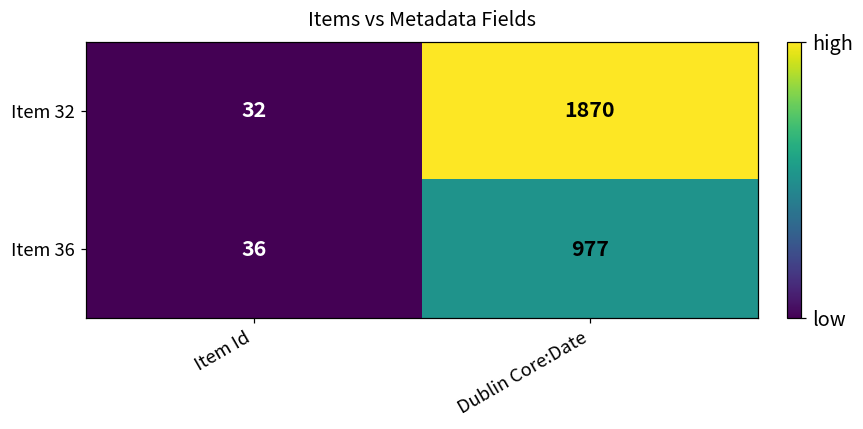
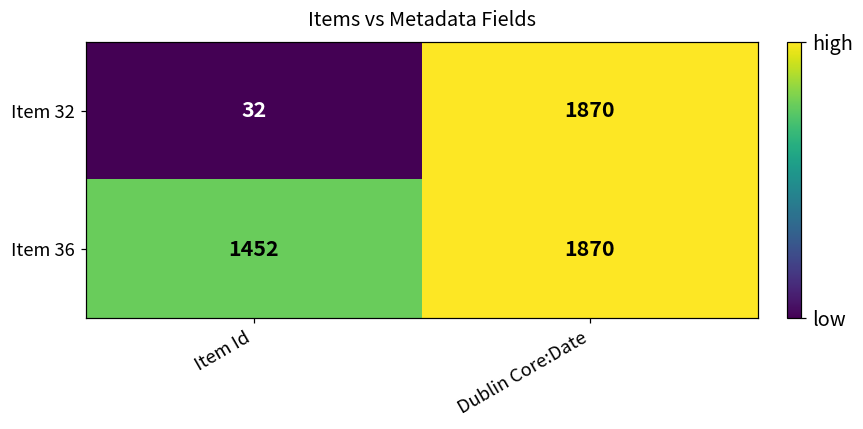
Item 36, Item Id: 36 -> 1452
Item 36, Dublin Core:Date: 977 -> 1870
